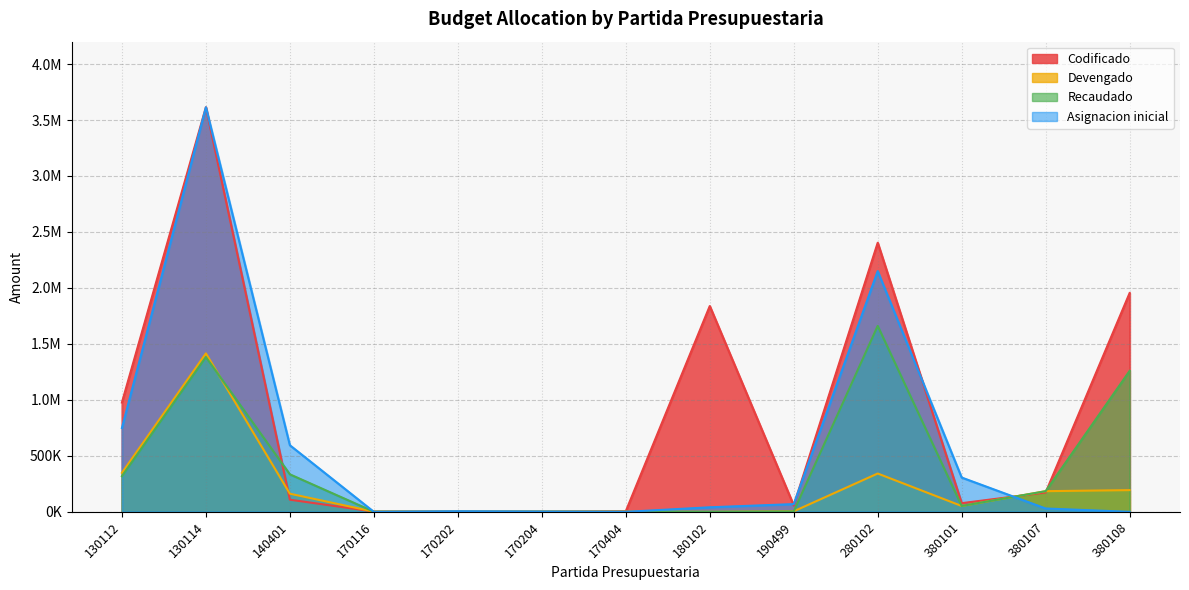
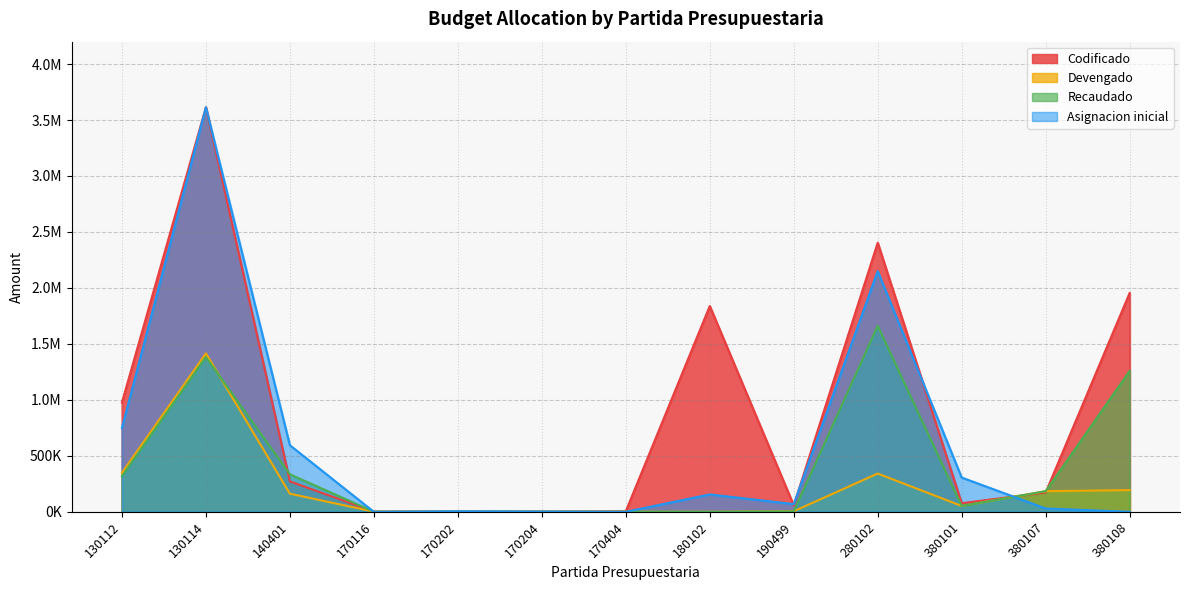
Codificado, 140401: 110000 -> 270000
Asignacion inicial, 180102: 40000 -> 160000
